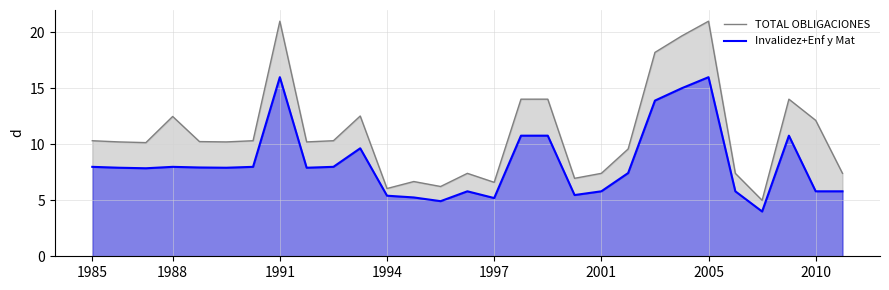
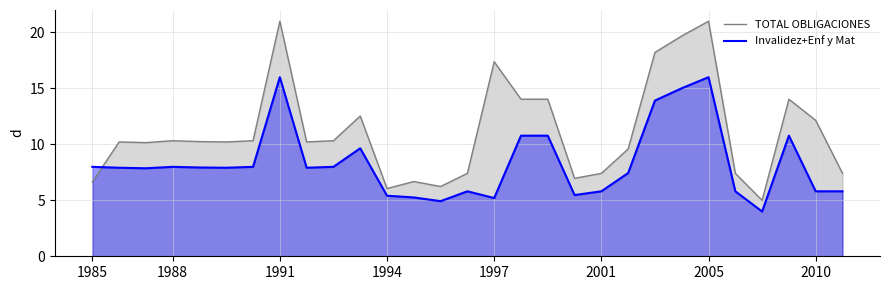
TOTAL OBLIGACIONES, 1985: 10.3 -> 6.6
TOTAL OBLIGACIONES, 1988: 12.5 -> 10.3
TOTAL OBLIGACIONES, 1997: 6.6 -> 17.4
